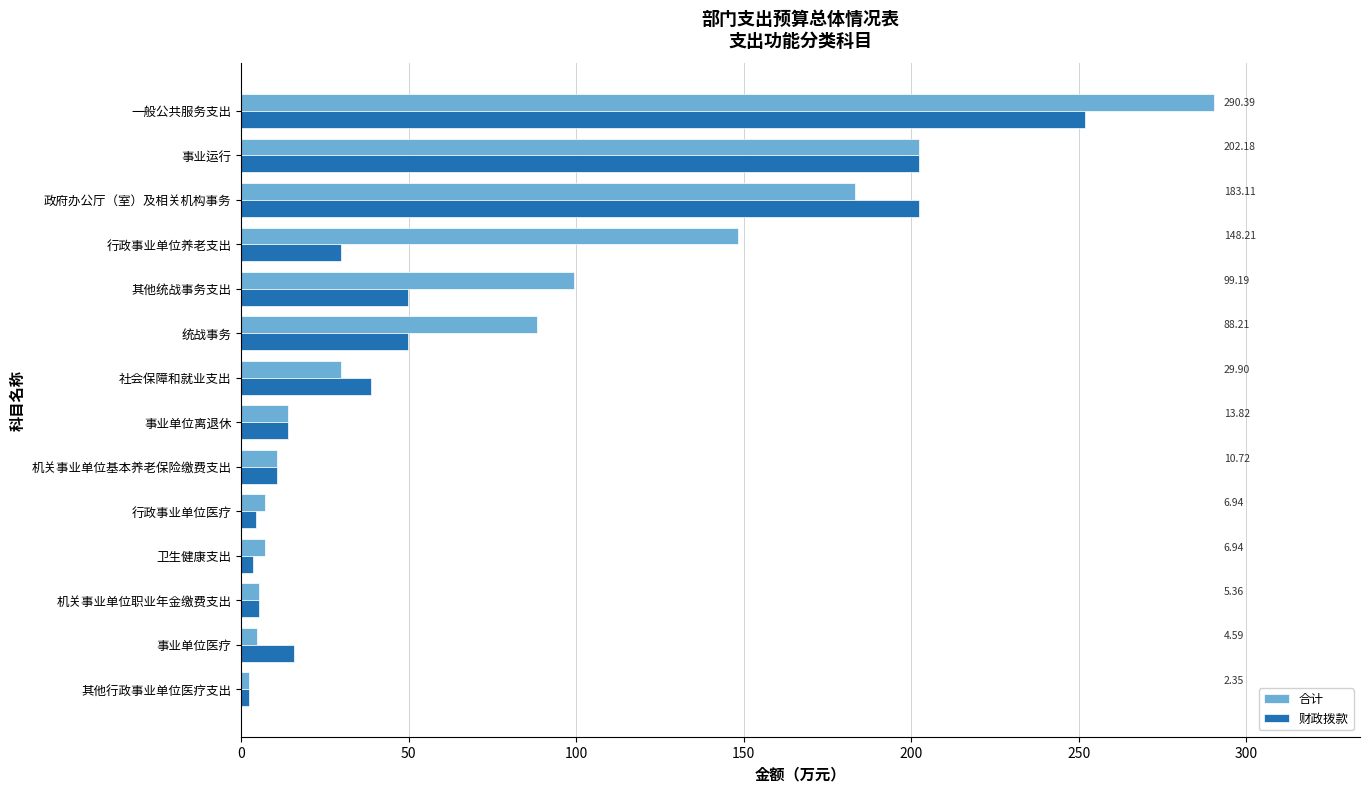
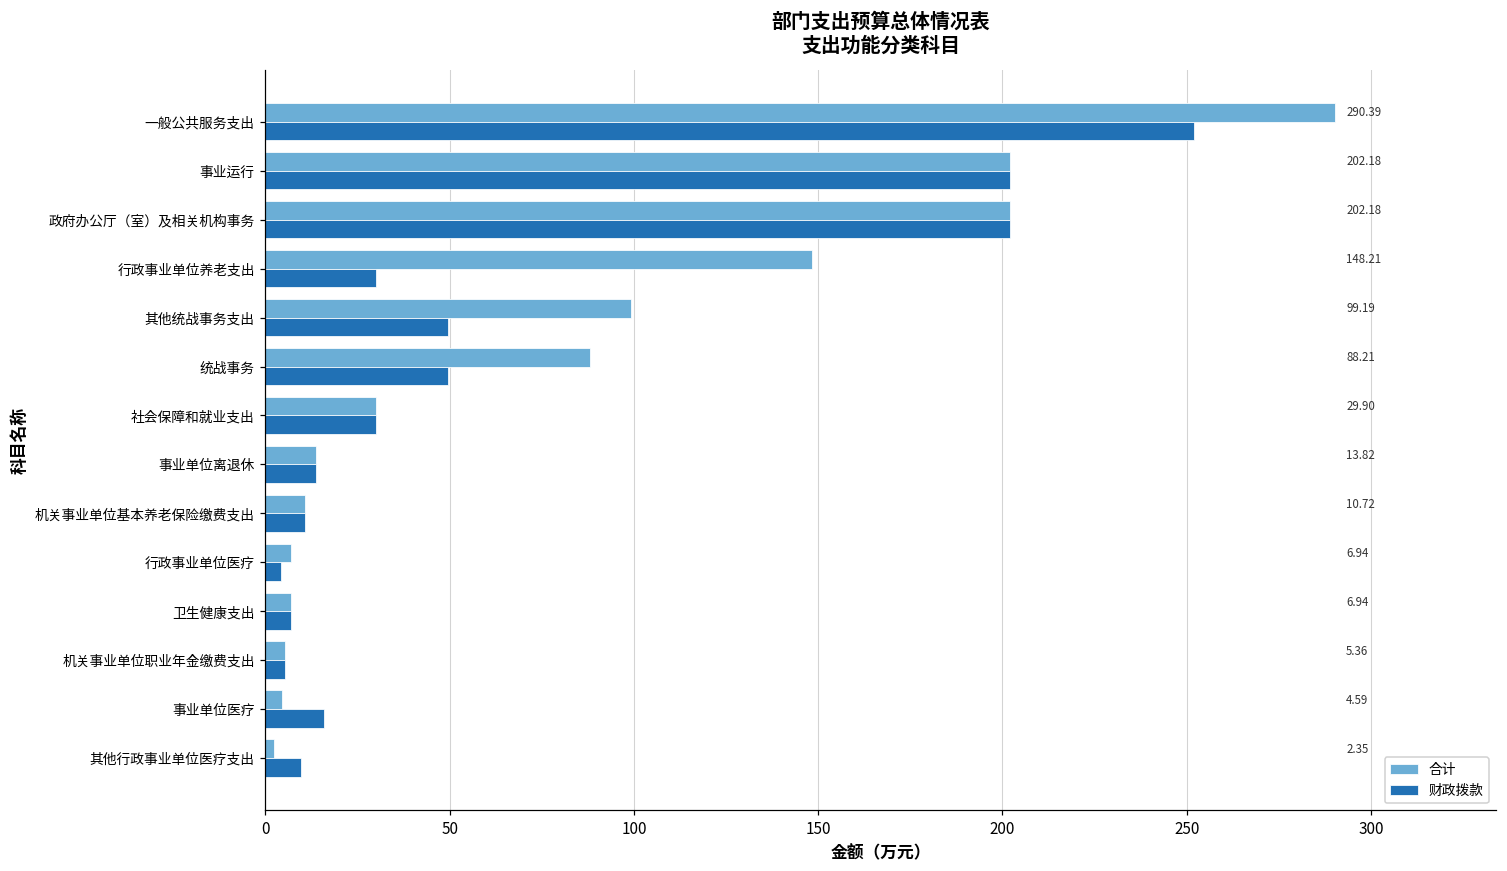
合计, 政府办公厅（室）及相关机构事务: 183.11 -> 202.18
财政拨款, 社会保障和就业支出: 39 -> 30
财政拨款, 卫生健康支出: 4 -> 7
财政拨款, 其他行政事业单位医疗支出: 2 -> 10
